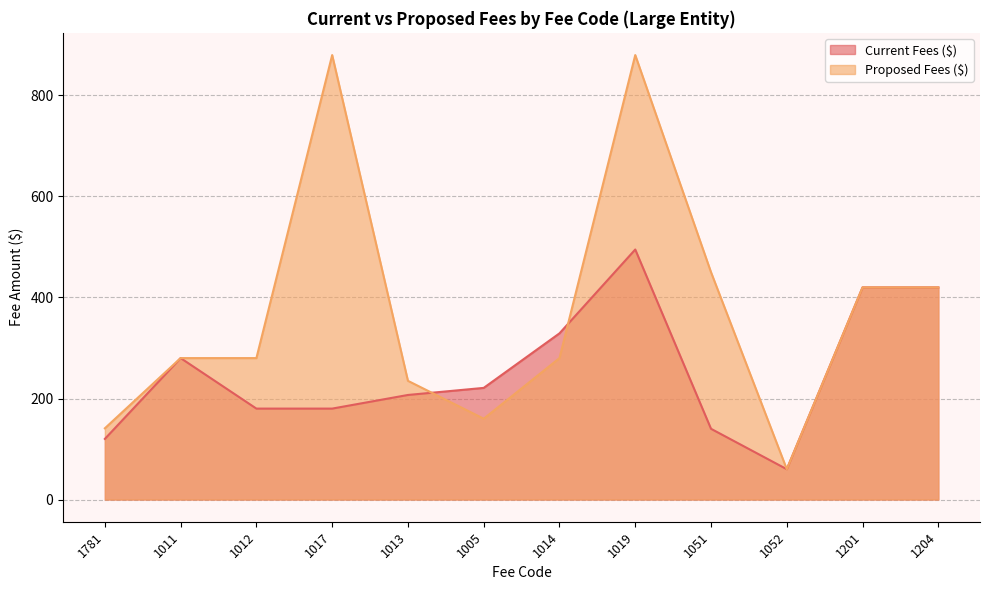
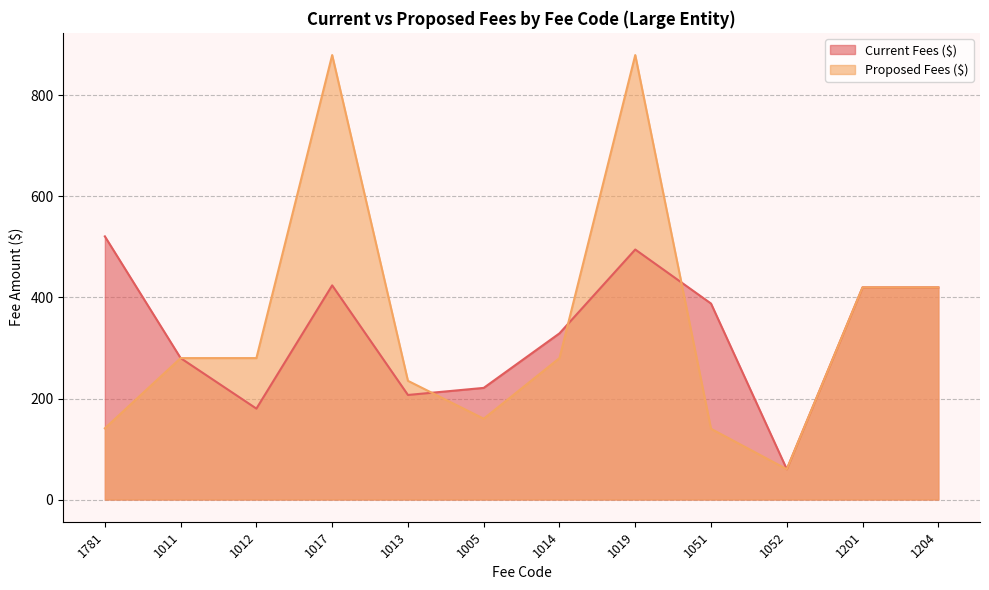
Current Fees ($), 1781: 120 -> 520
Current Fees ($), 1017: 180 -> 420
Current Fees ($), 1051: 140 -> 390
Proposed Fees ($), 1051: 450 -> 140
